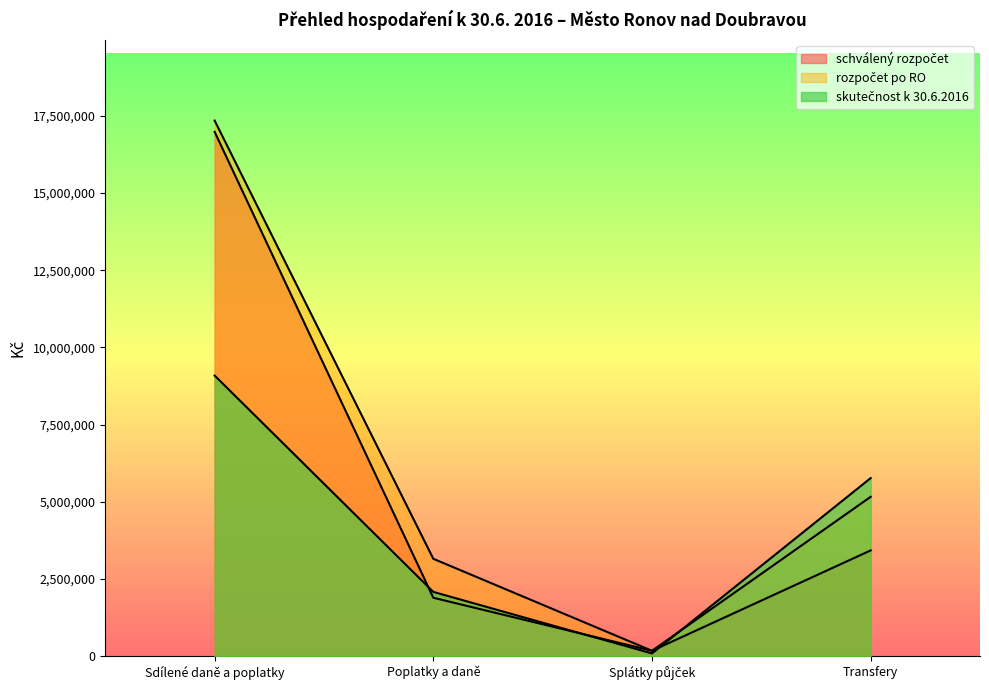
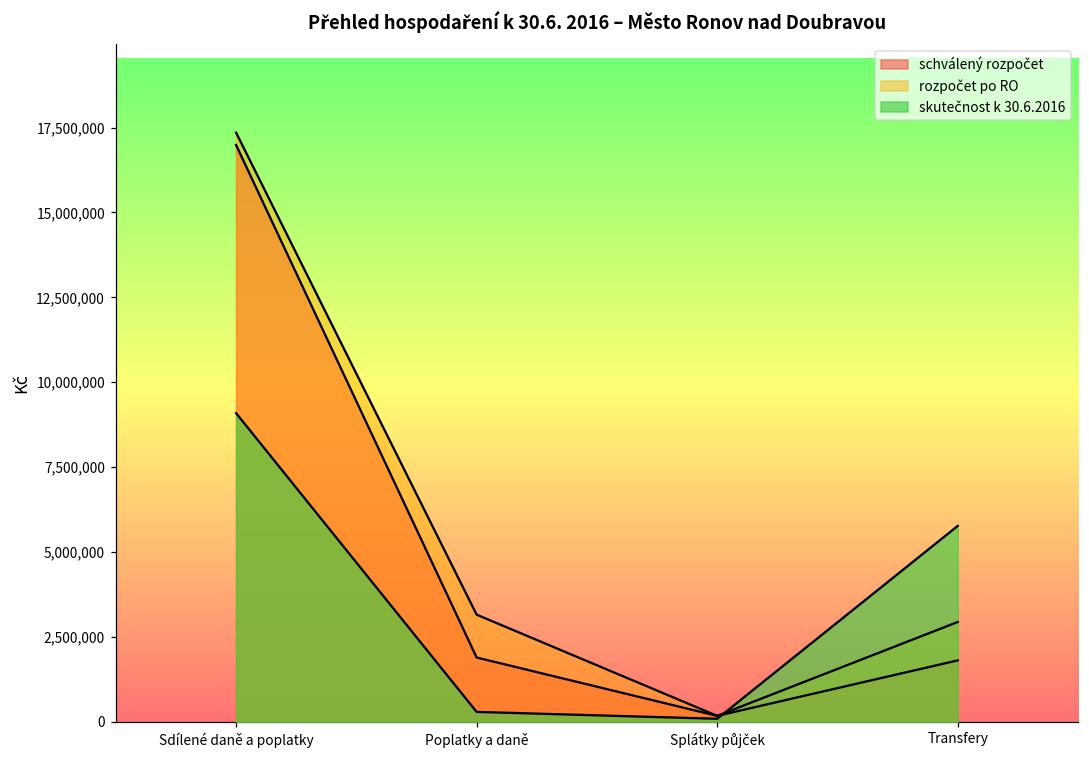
skutečnost k 30.6.2016, Poplatky a daně: 2,100,000 -> 300,000
schválený rozpočet, Transfery: 3,400,000 -> 1,800,000
rozpočet po RO, Transfery: 5,200,000 -> 2,900,000
